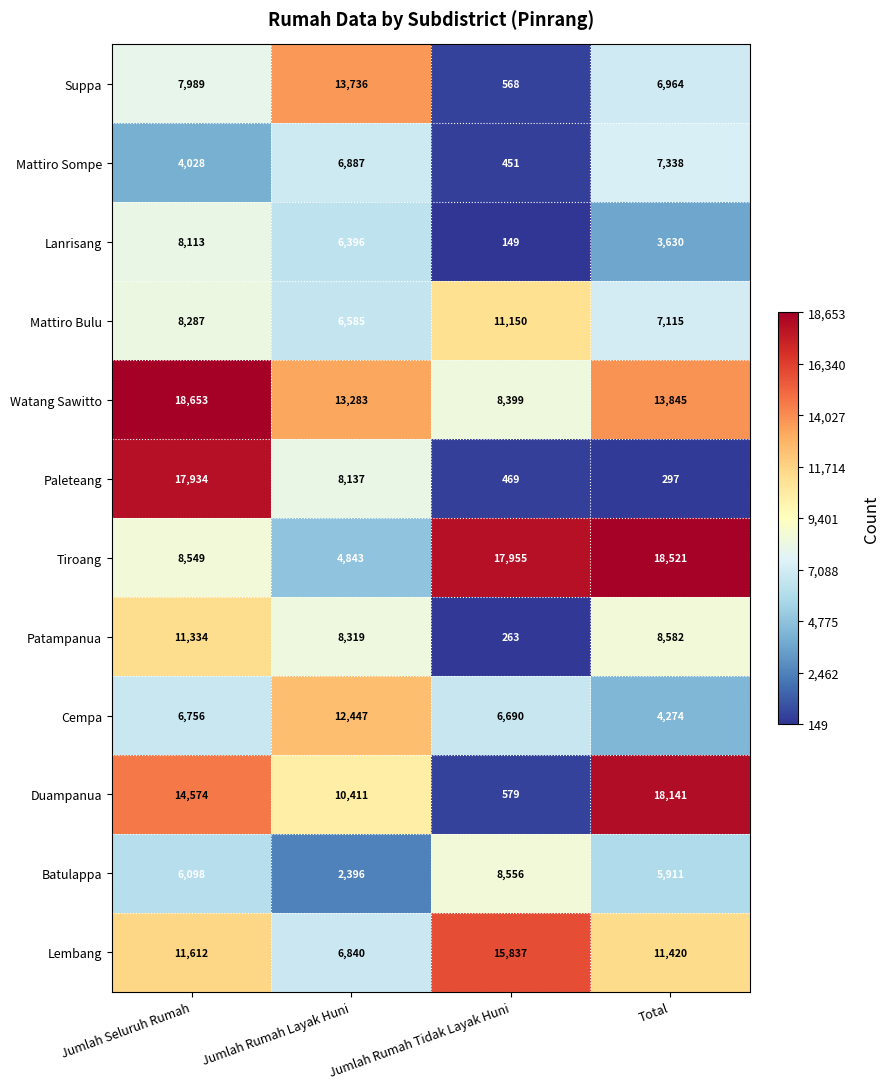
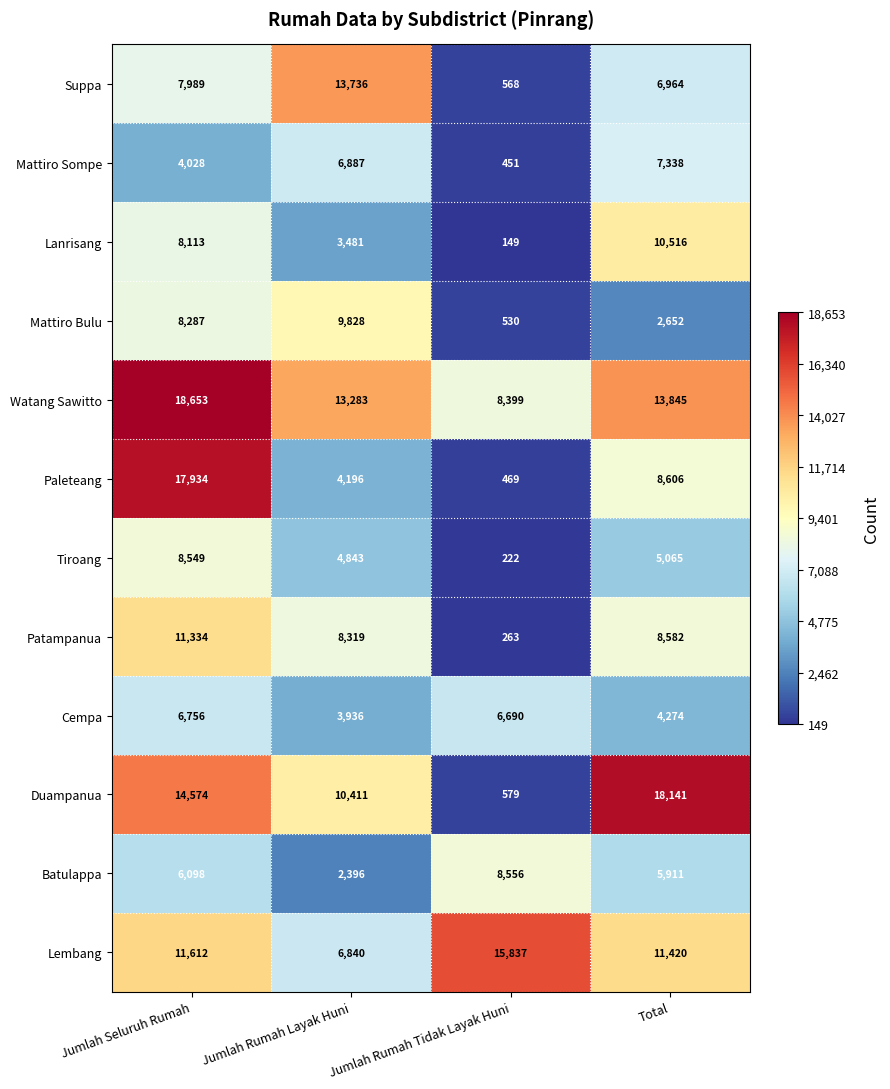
Lanrisang, Jumlah Rumah Layak Huni: 6,396 -> 3,481
Lanrisang, Total: 3,630 -> 10,516
Mattiro Bulu, Jumlah Rumah Layak Huni: 6,585 -> 9,828
Mattiro Bulu, Jumlah Rumah Tidak Layak Huni: 11,150 -> 530
Mattiro Bulu, Total: 7,115 -> 2,652
Paleteang, Jumlah Rumah Layak Huni: 8,137 -> 4,196
Paleteang, Total: 297 -> 8,606
Tiroang, Jumlah Rumah Tidak Layak Huni: 17,955 -> 222
Tiroang, Total: 18,521 -> 5,065
Cempa, Jumlah Rumah Layak Huni: 12,447 -> 3,936
